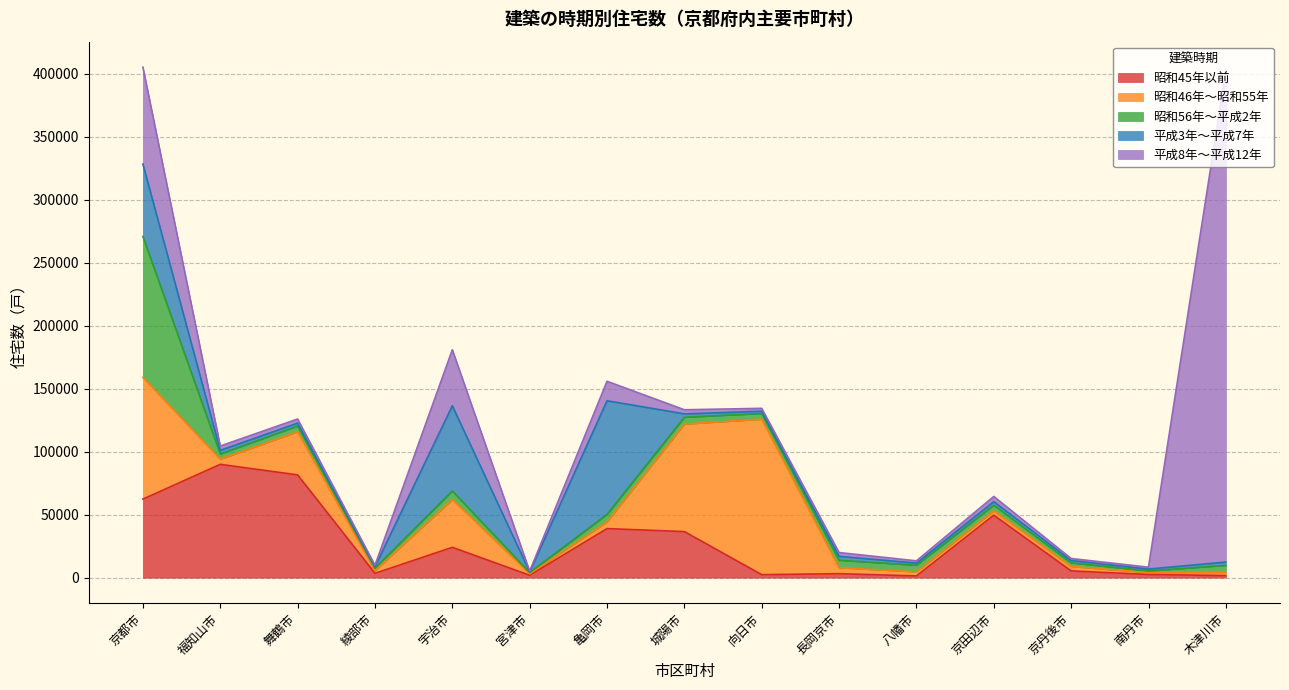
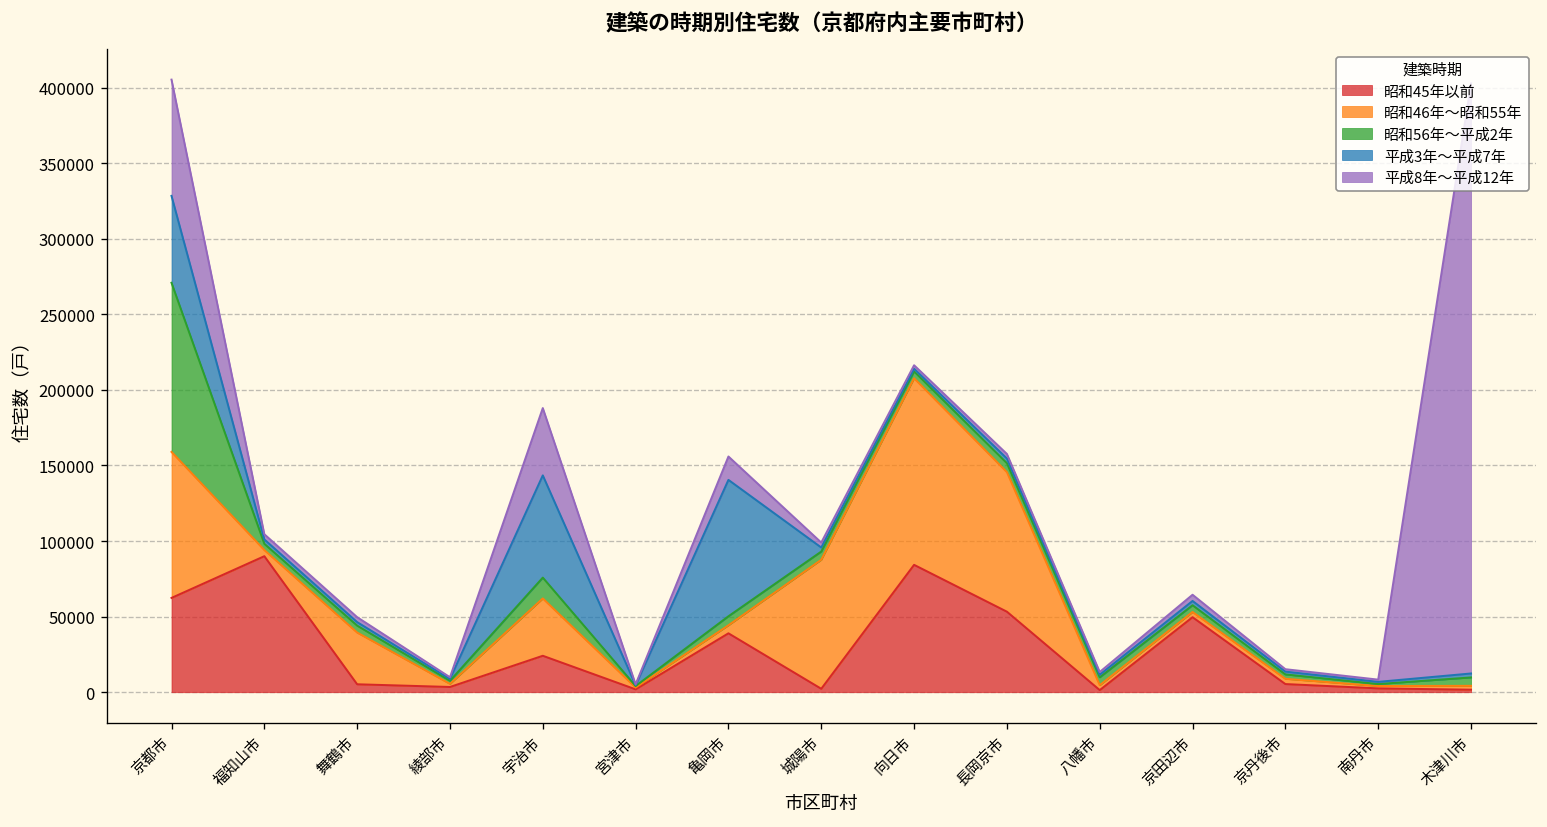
昭和45年以前, 舞鶴市: 82000 -> 5000
昭和56年～平成2年, 宇治市: 7000 -> 14000
昭和45年以前, 城陽市: 37000 -> 2000
昭和45年以前, 向日市: 2000 -> 84000
昭和45年以前, 長岡京市: 3000 -> 53000
昭和46年～昭和55年, 長岡京市: 5000 -> 92000
